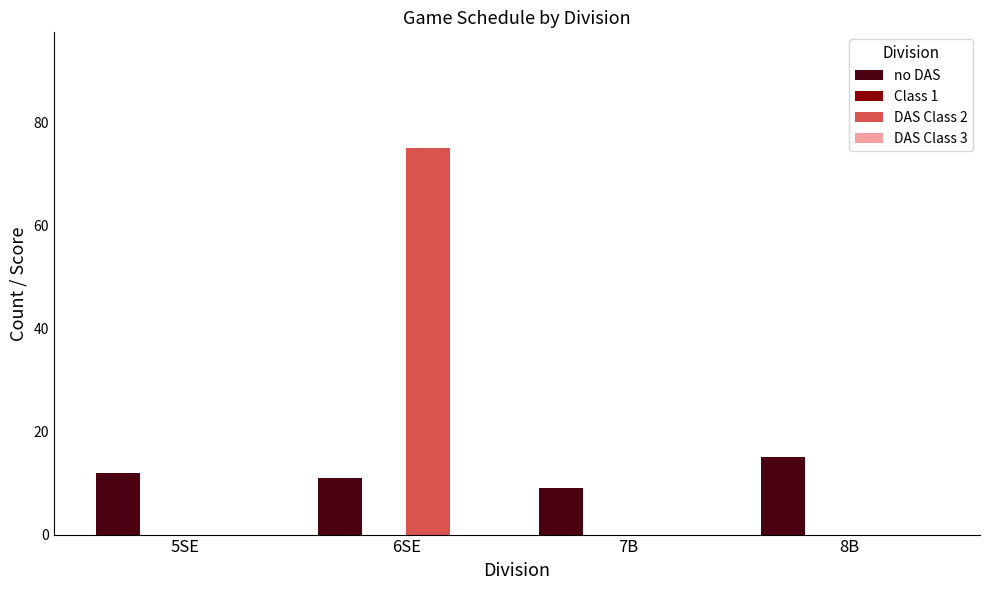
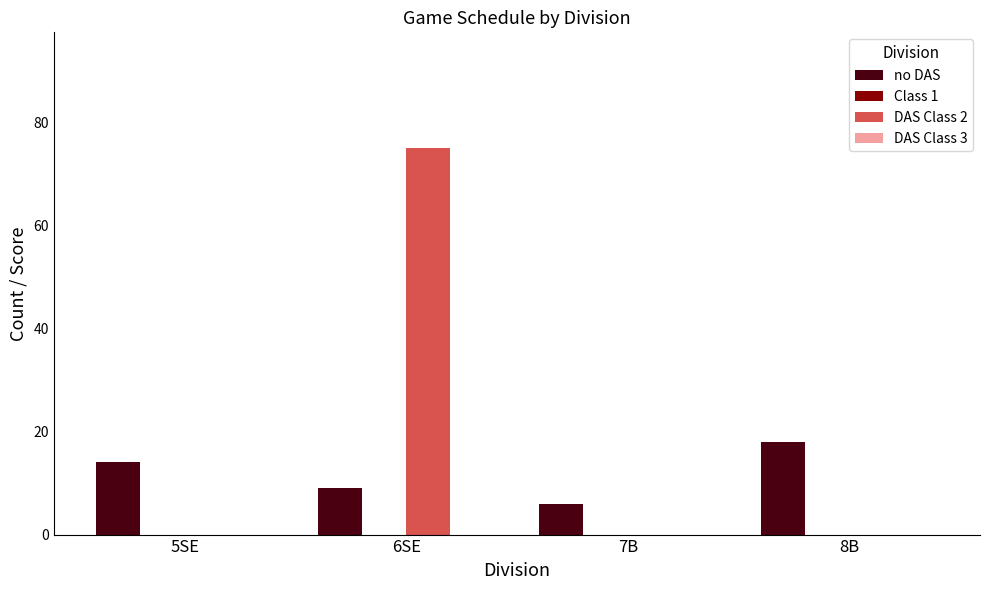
no DAS, 5SE: 12 -> 14
no DAS, 6SE: 11 -> 9
no DAS, 7B: 9 -> 6
no DAS, 8B: 15 -> 18
